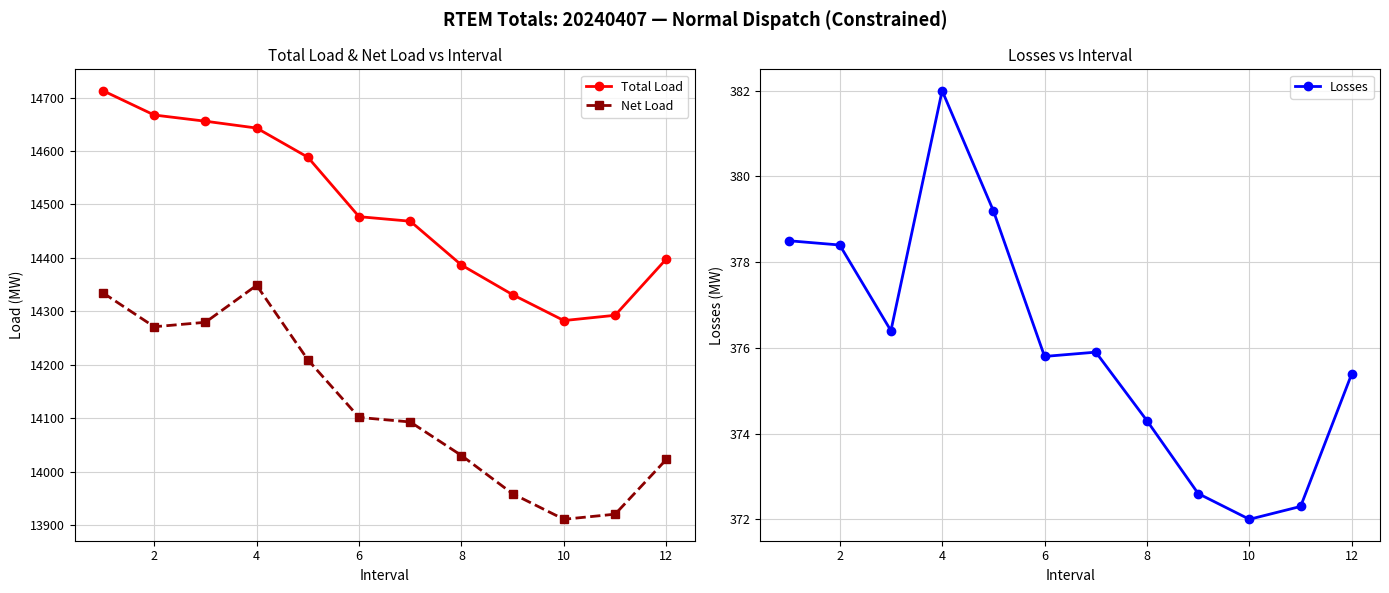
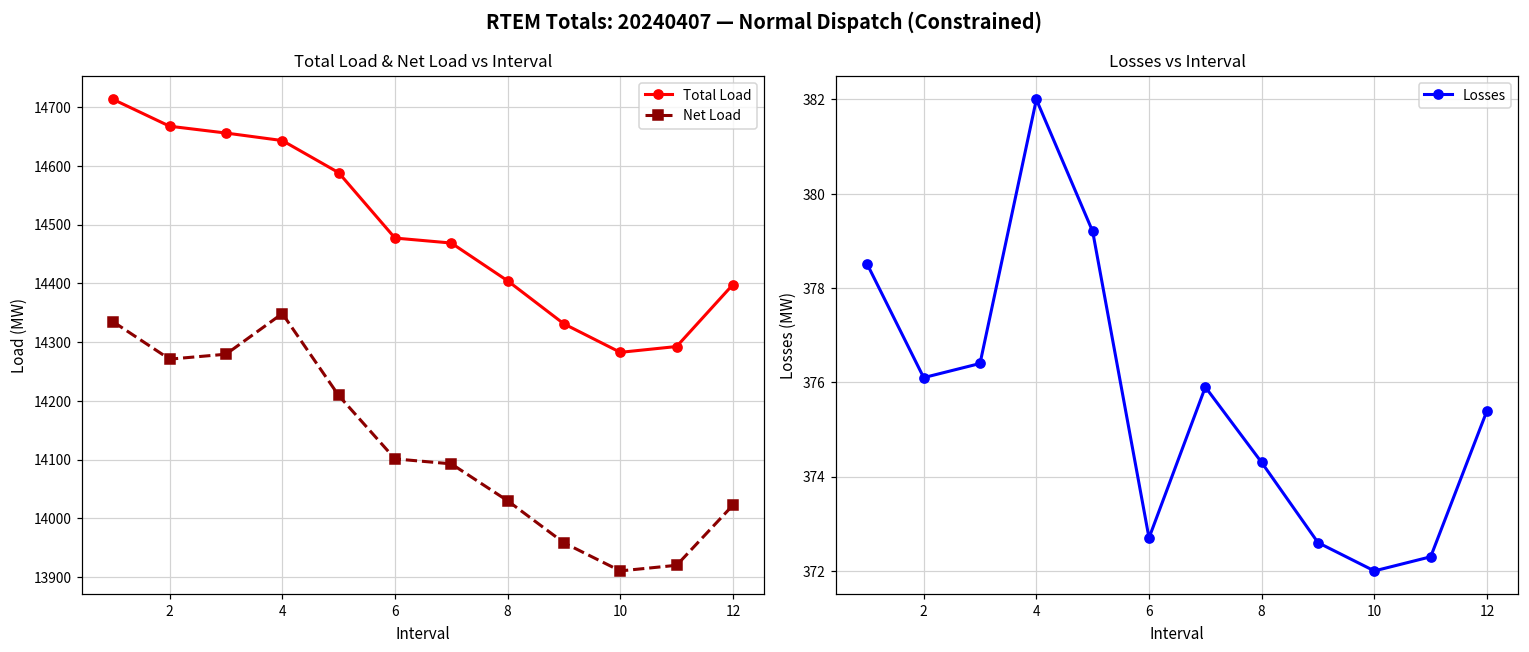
Total Load & Net Load vs Interval, Total Load, 8: 14390 -> 14400
Losses vs Interval, 2: 378.4 -> 376.1
Losses vs Interval, 6: 375.8 -> 372.7
